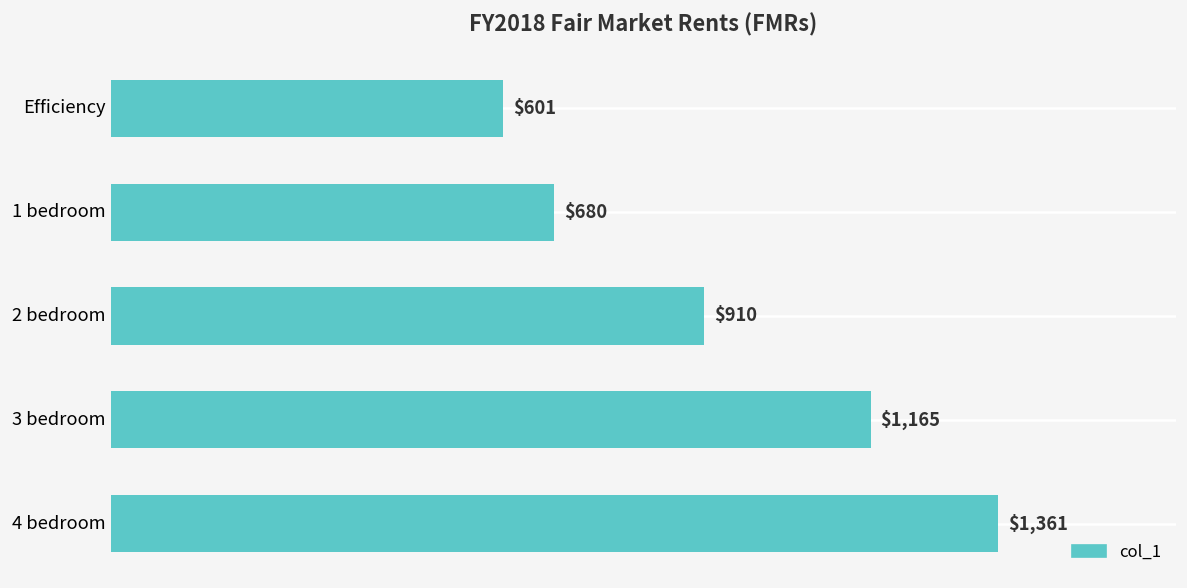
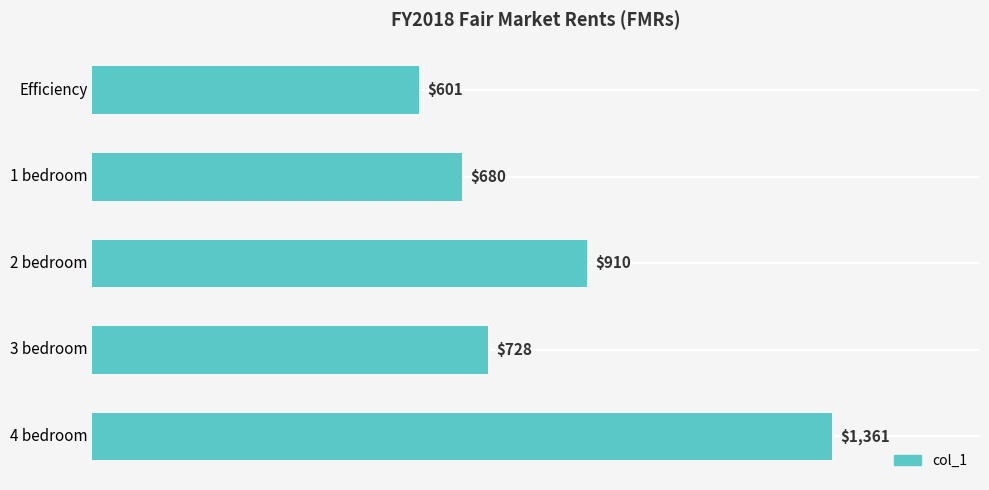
3 bedroom: $1,165 -> $728
